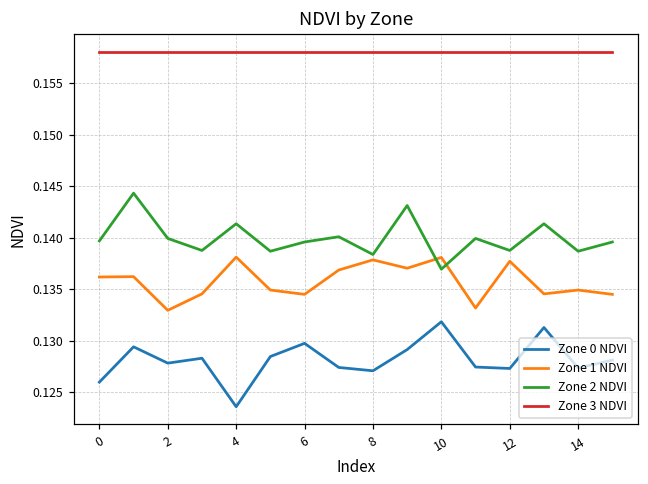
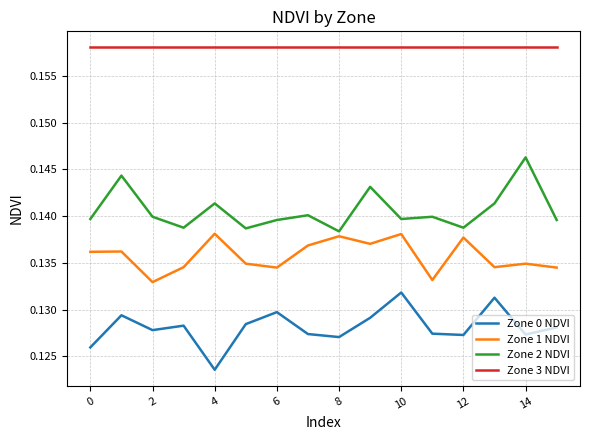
Zone 2 NDVI, 10: 0.137 -> 0.140
Zone 2 NDVI, 14: 0.139 -> 0.146
